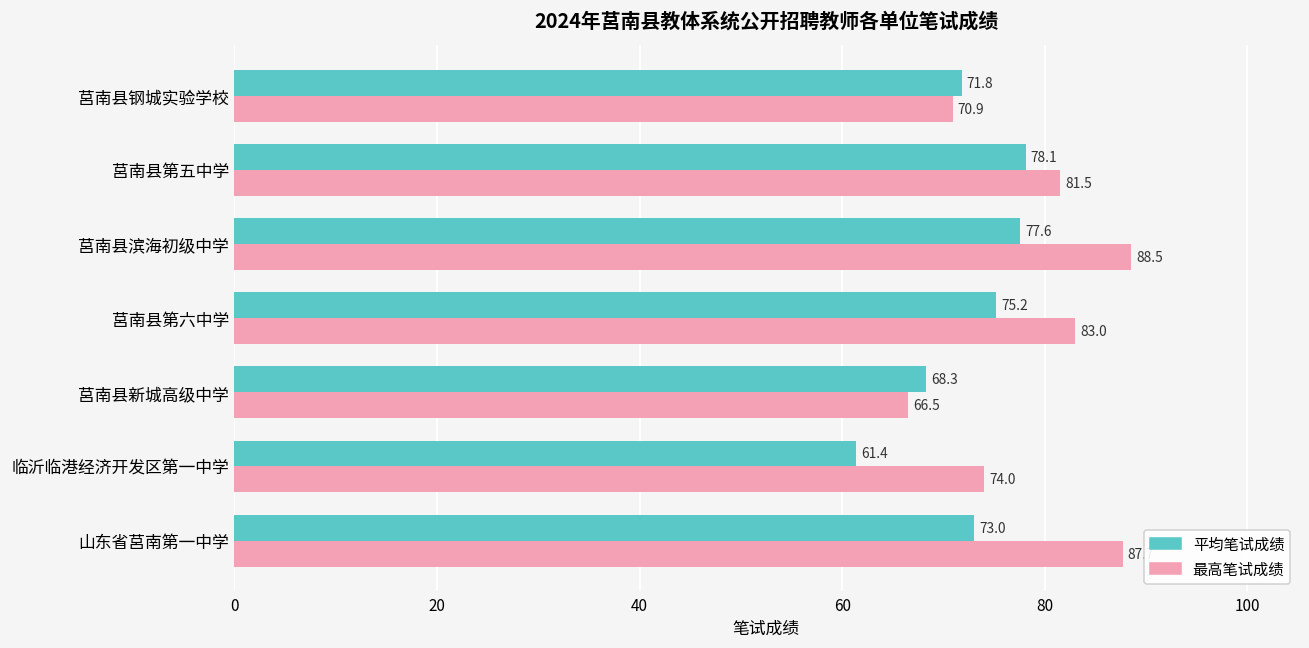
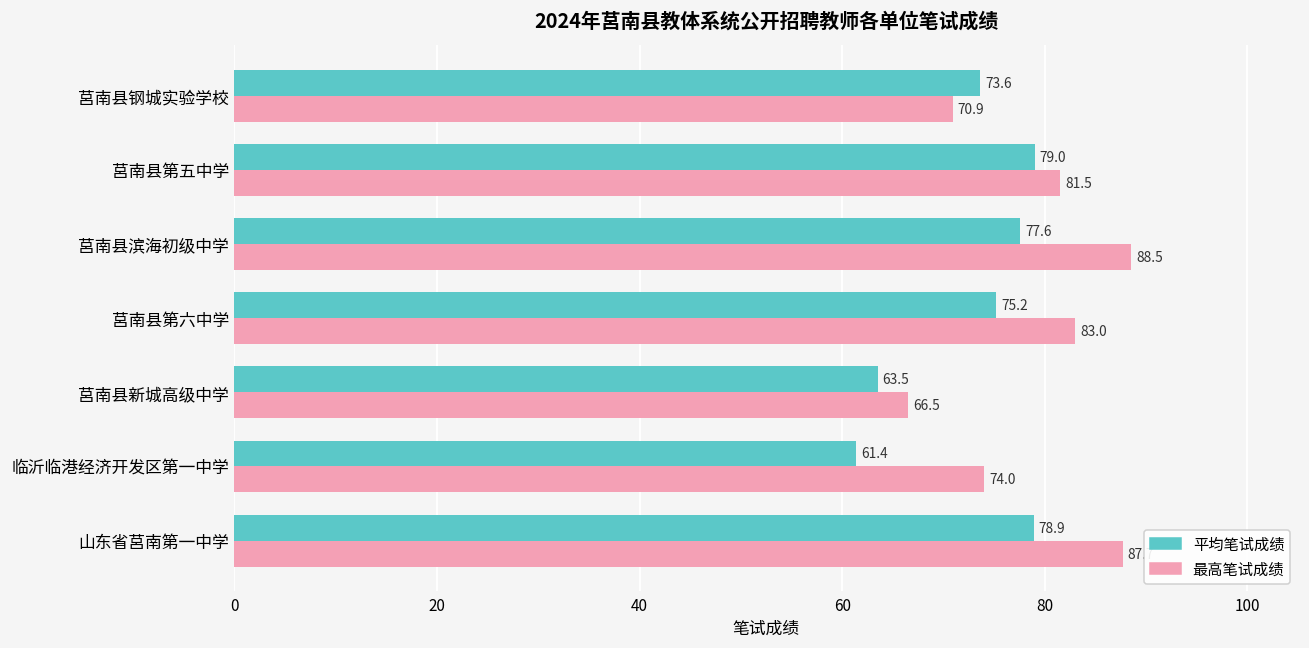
平均笔试成绩, 莒南县钢城实验学校: 71.8 -> 73.6
平均笔试成绩, 莒南县第五中学: 78.1 -> 79.0
平均笔试成绩, 莒南县新城高级中学: 68.3 -> 63.5
平均笔试成绩, 山东省莒南第一中学: 73.0 -> 78.9
